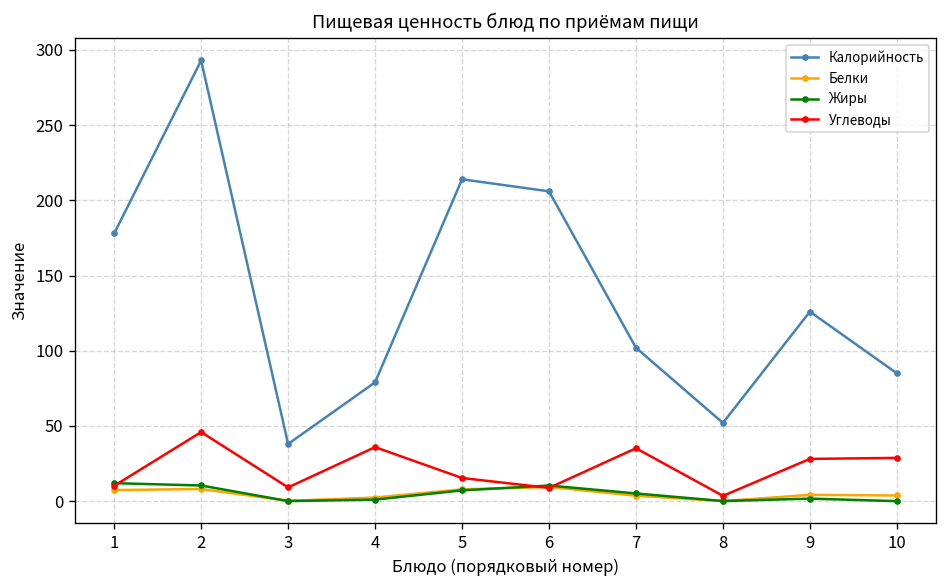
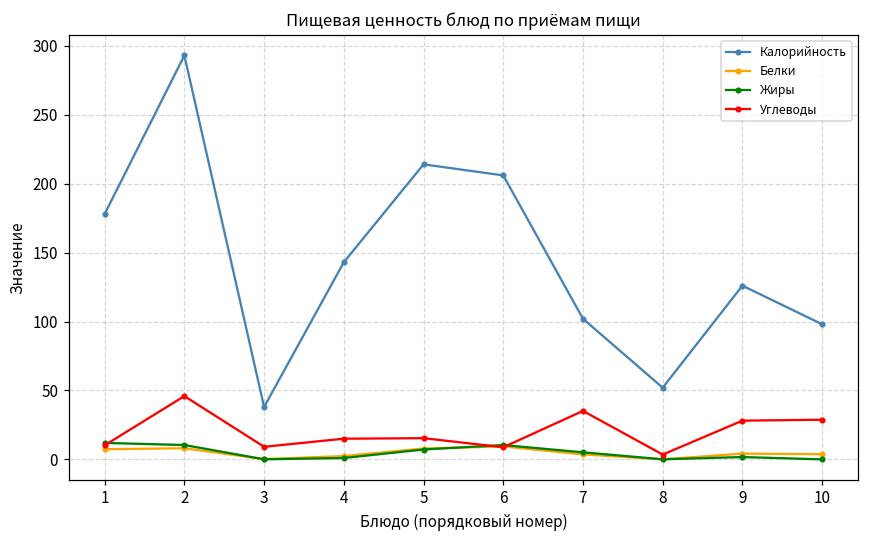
Калорийность, 4: 79 -> 143
Углеводы, 4: 36 -> 15
Калорийность, 10: 85 -> 98
